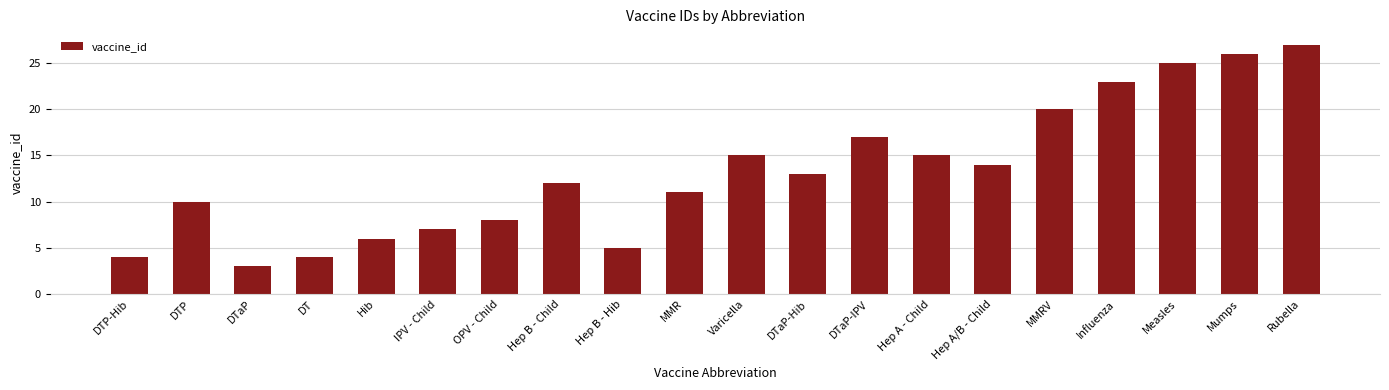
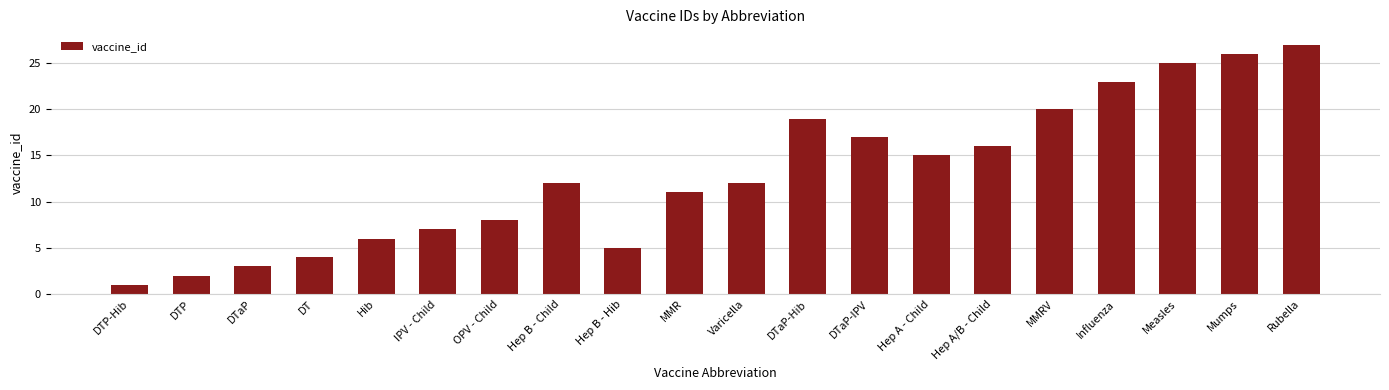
DTP-Hib: 4 -> 1
DTP: 10 -> 2
Varicella: 15 -> 12
DTaP-Hib: 13 -> 19
Hep A/B - Child: 14 -> 16
